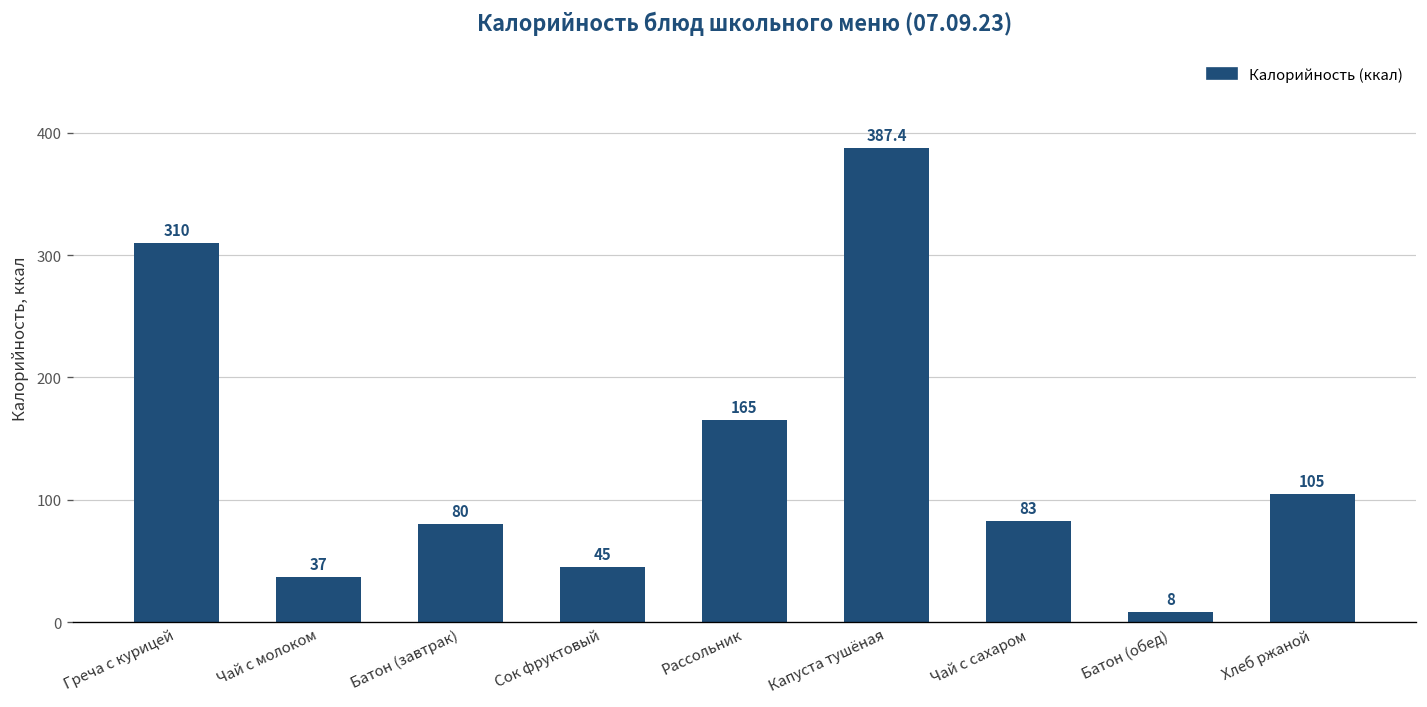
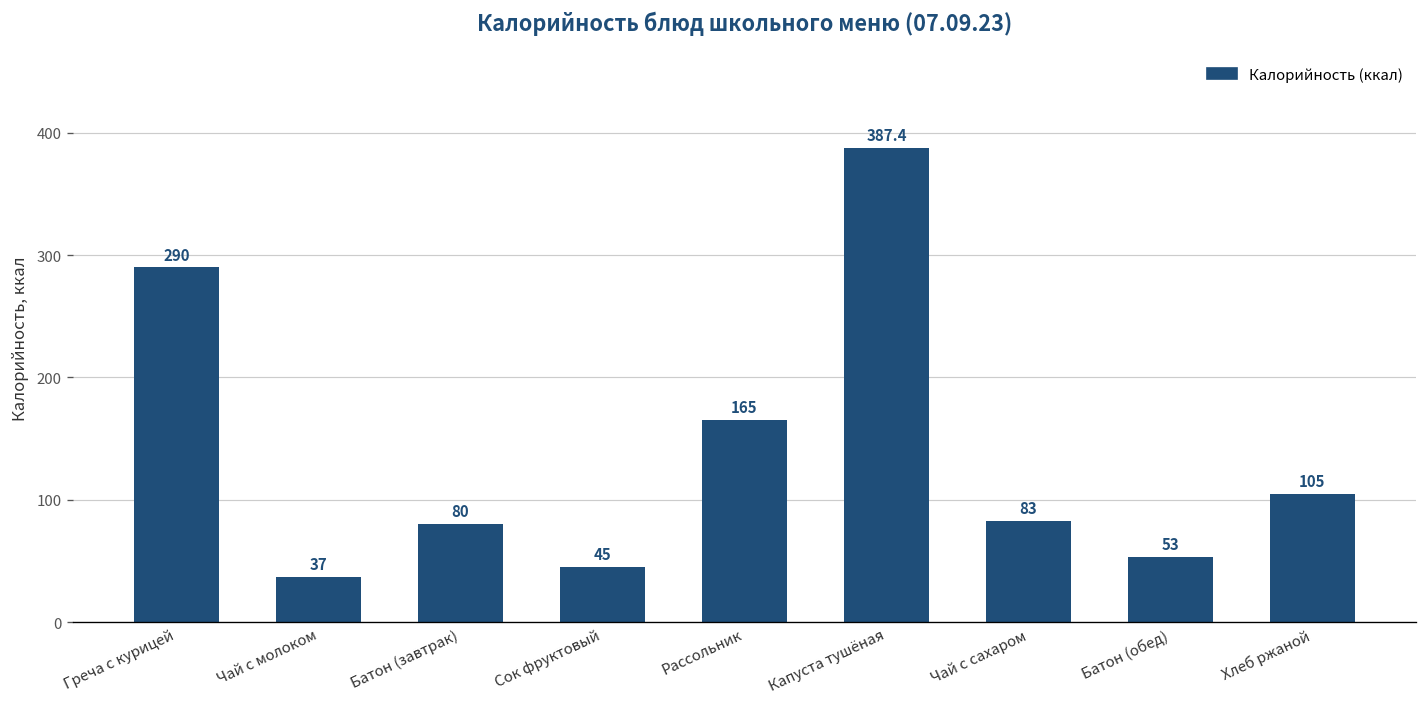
Греча с курицей: 310 -> 290
Батон (обед): 8 -> 53
